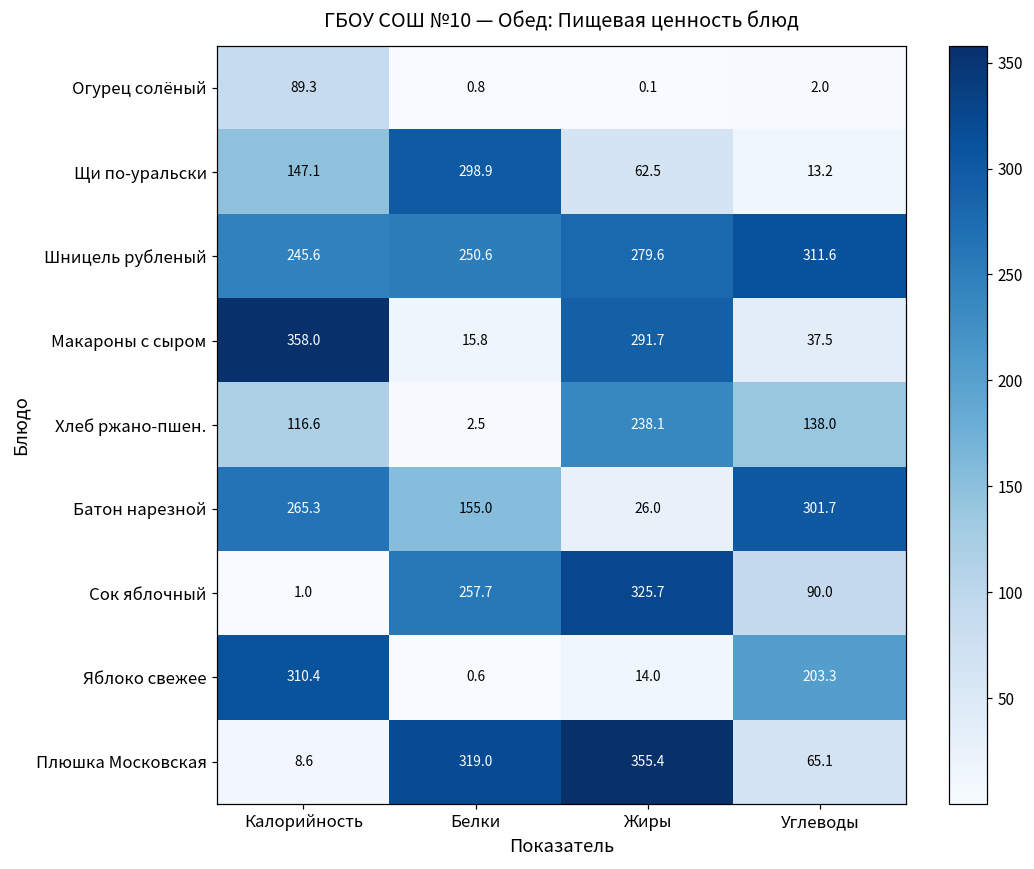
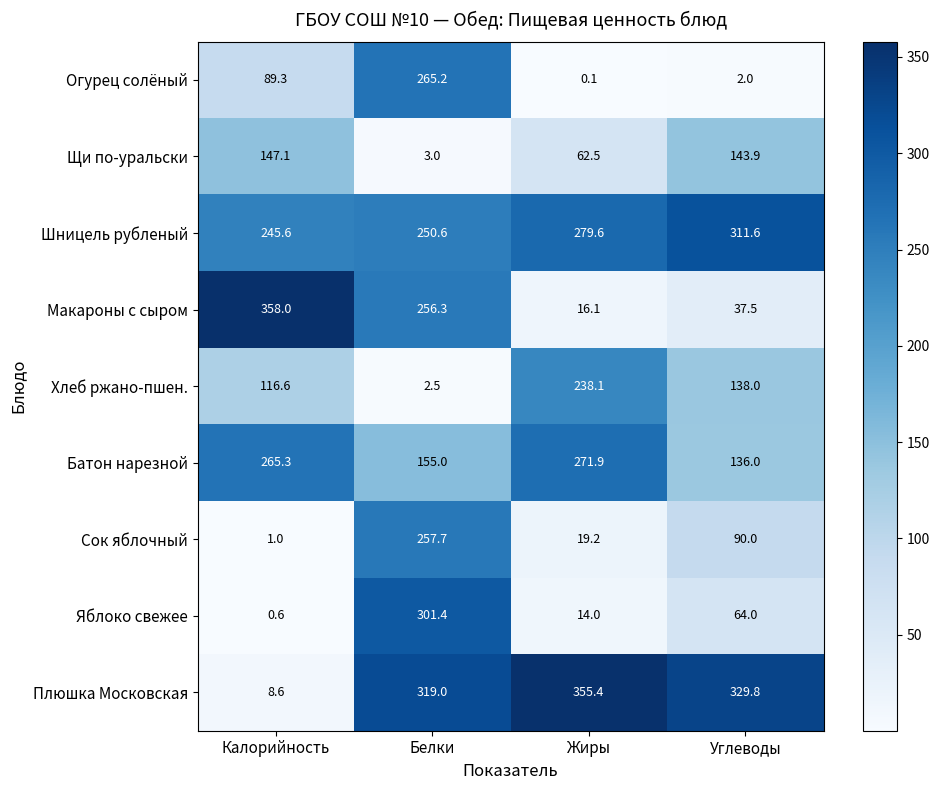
Огурец солёный, Белки: 0.8 -> 265.2
Щи по-уральски, Белки: 298.9 -> 3.0
Щи по-уральски, Углеводы: 13.2 -> 143.9
Макароны с сыром, Белки: 15.8 -> 256.3
Макароны с сыром, Жиры: 291.7 -> 16.1
Батон нарезной, Жиры: 26.0 -> 271.9
Батон нарезной, Углеводы: 301.7 -> 136.0
Сок яблочный, Жиры: 325.7 -> 19.2
Яблоко свежее, Калорийность: 310.4 -> 0.6
Яблоко свежее, Белки: 0.6 -> 301.4
Яблоко свежее, Углеводы: 203.3 -> 64.0
Плюшка Московская, Углеводы: 65.1 -> 329.8
